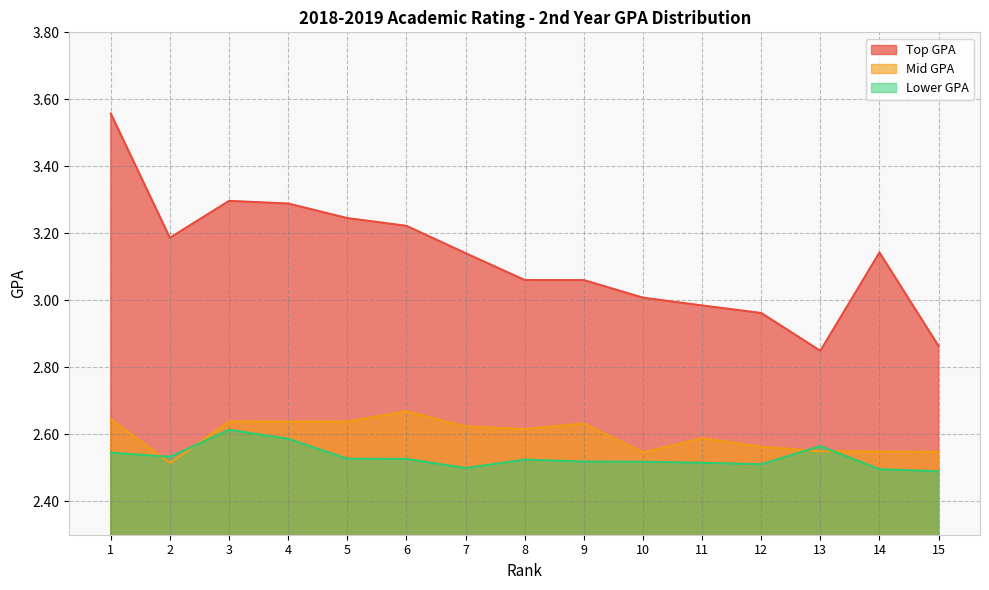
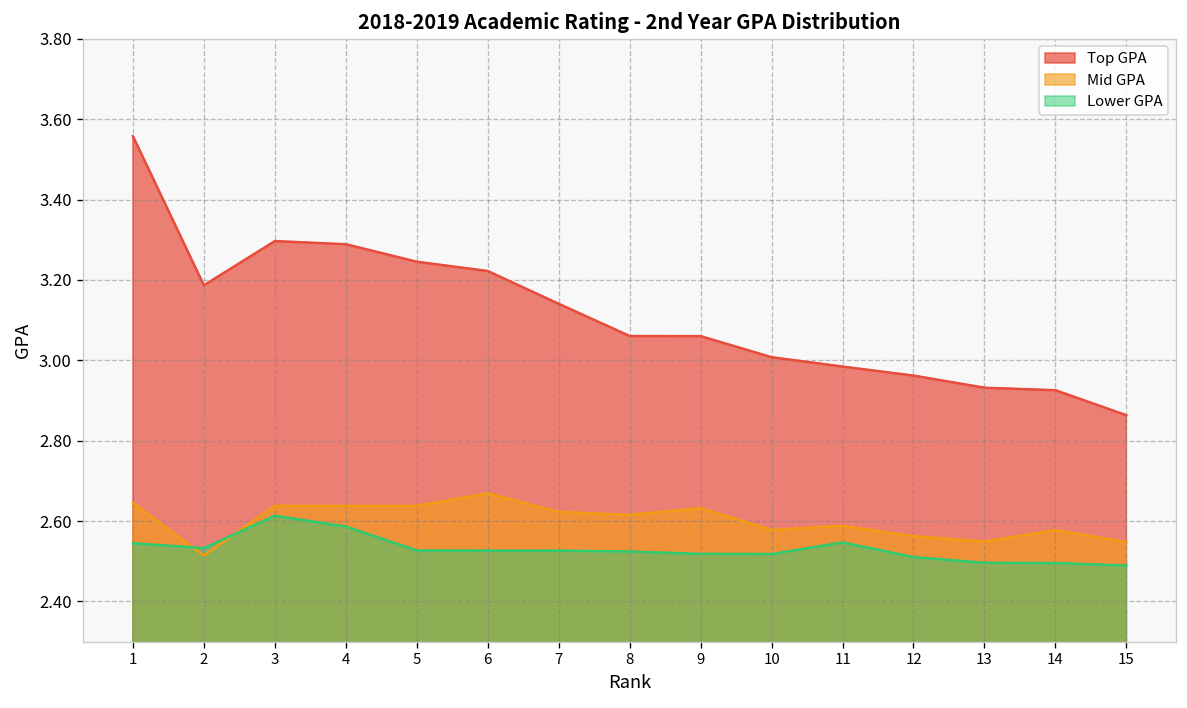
Lower GPA, 7: 2.50 -> 2.53
Mid GPA, 10: 2.55 -> 2.58
Lower GPA, 11: 2.51 -> 2.55
Top GPA, 13: 2.85 -> 2.93
Lower GPA, 13: 2.56 -> 2.50
Top GPA, 14: 3.14 -> 2.93
Mid GPA, 14: 2.55 -> 2.58
